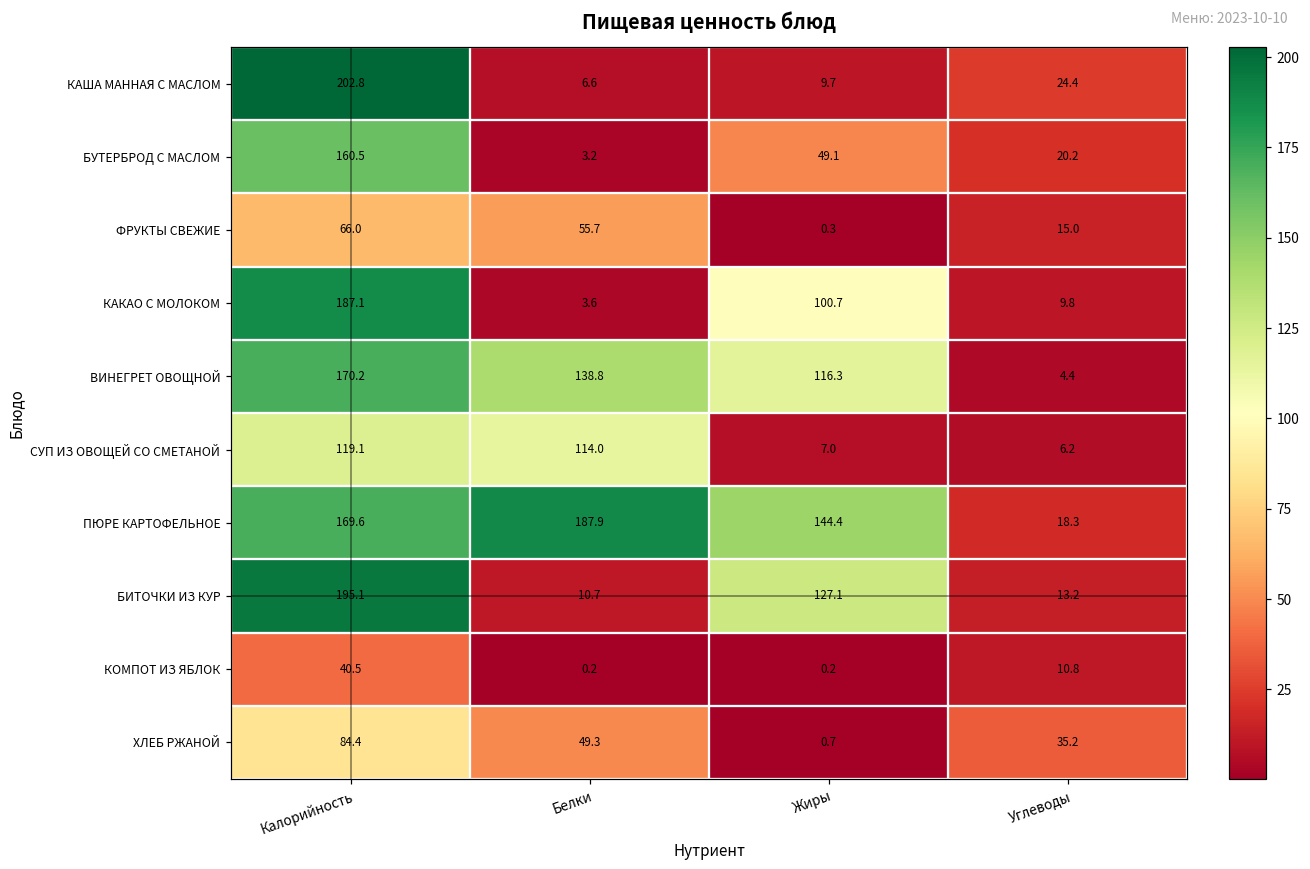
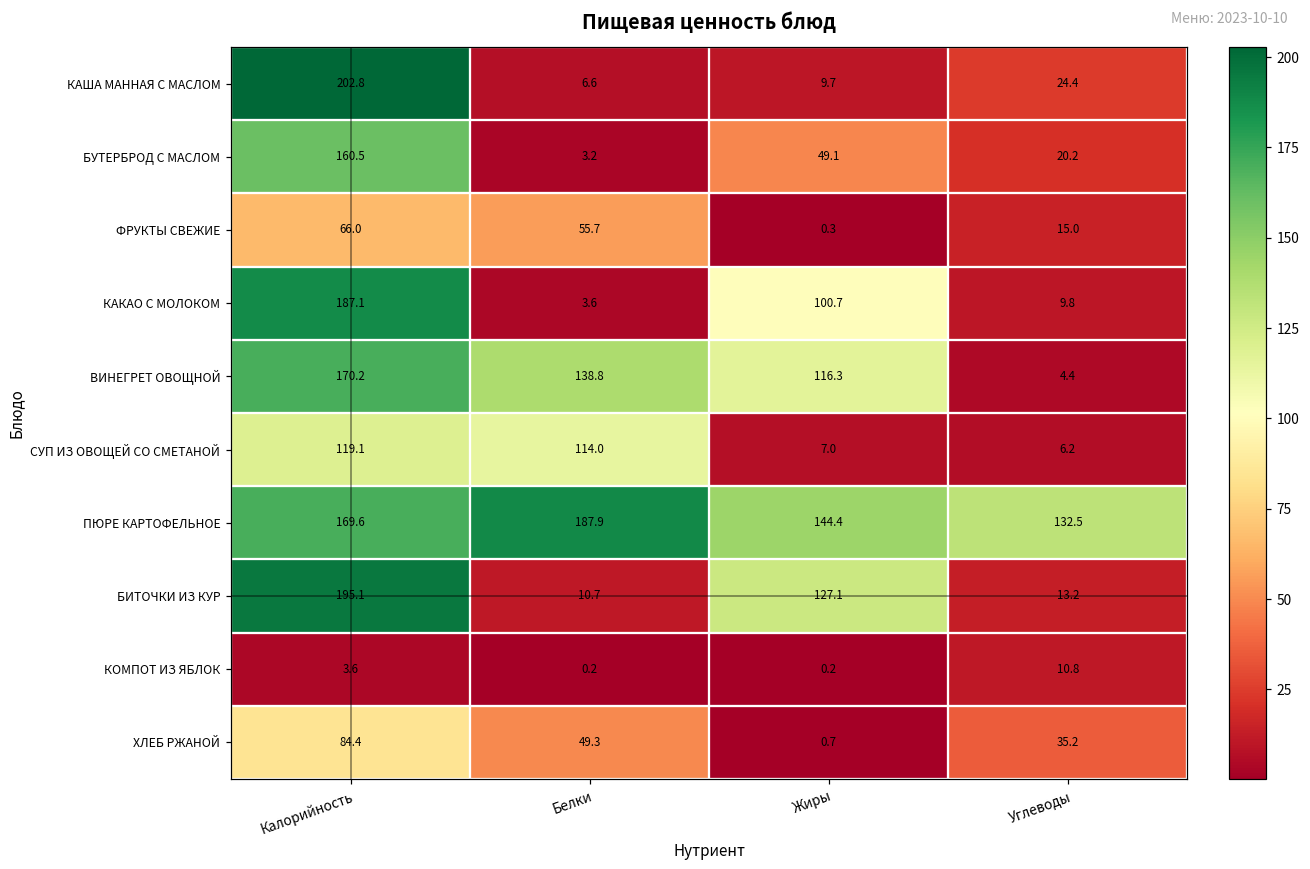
ПЮРЕ КАРТОФЕЛЬНОЕ, Углеводы: 18.3 -> 132.5
КОМПОТ ИЗ ЯБЛОК, Калорийность: 40.5 -> 3.6
